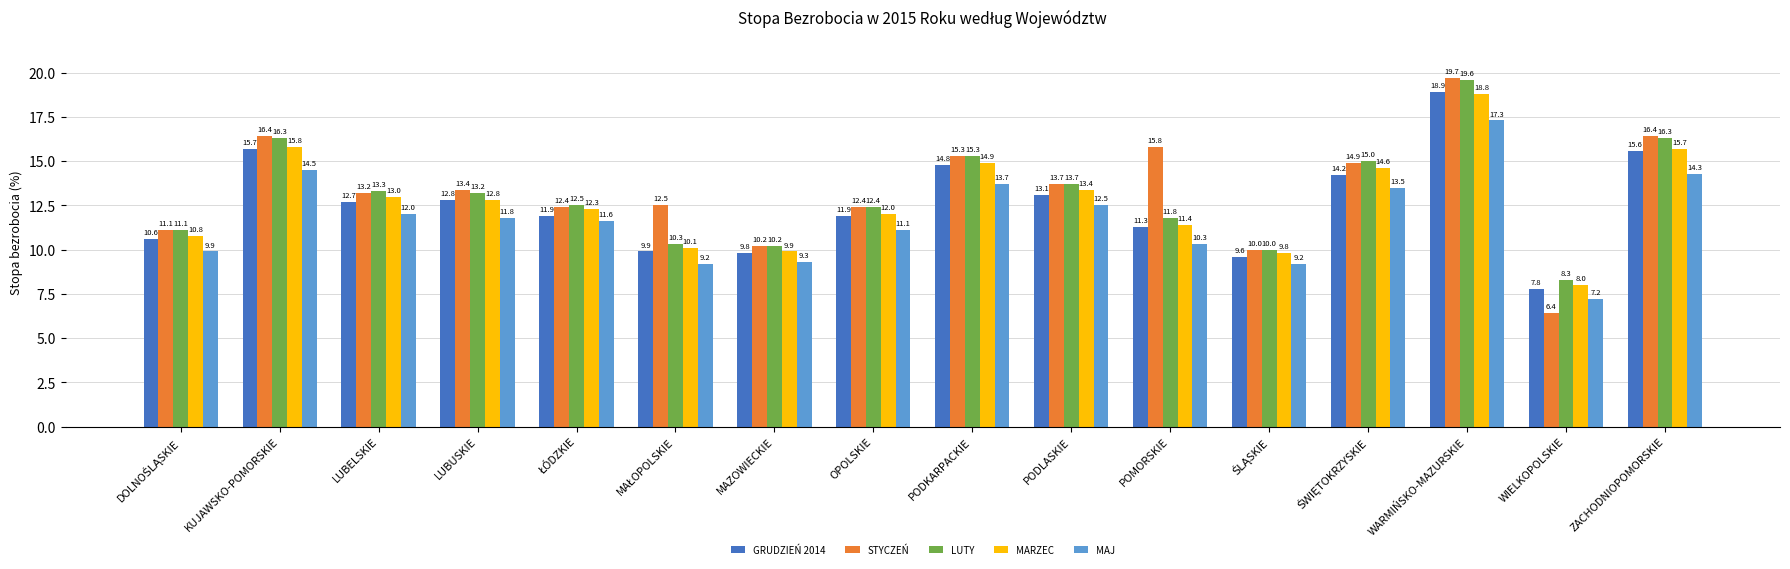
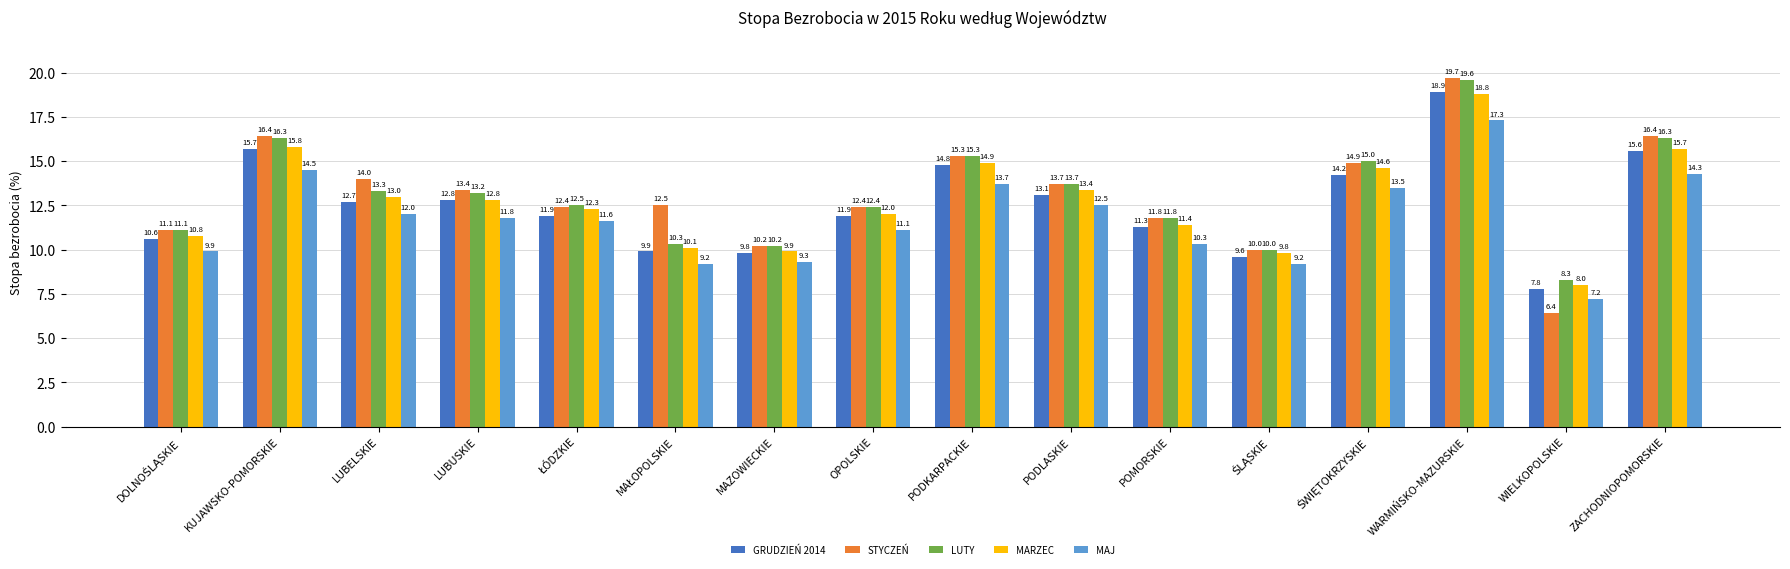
STYCZEŃ, LUBELSKIE: 13.2 -> 14.0
STYCZEŃ, POMORSKIE: 15.8 -> 11.8
